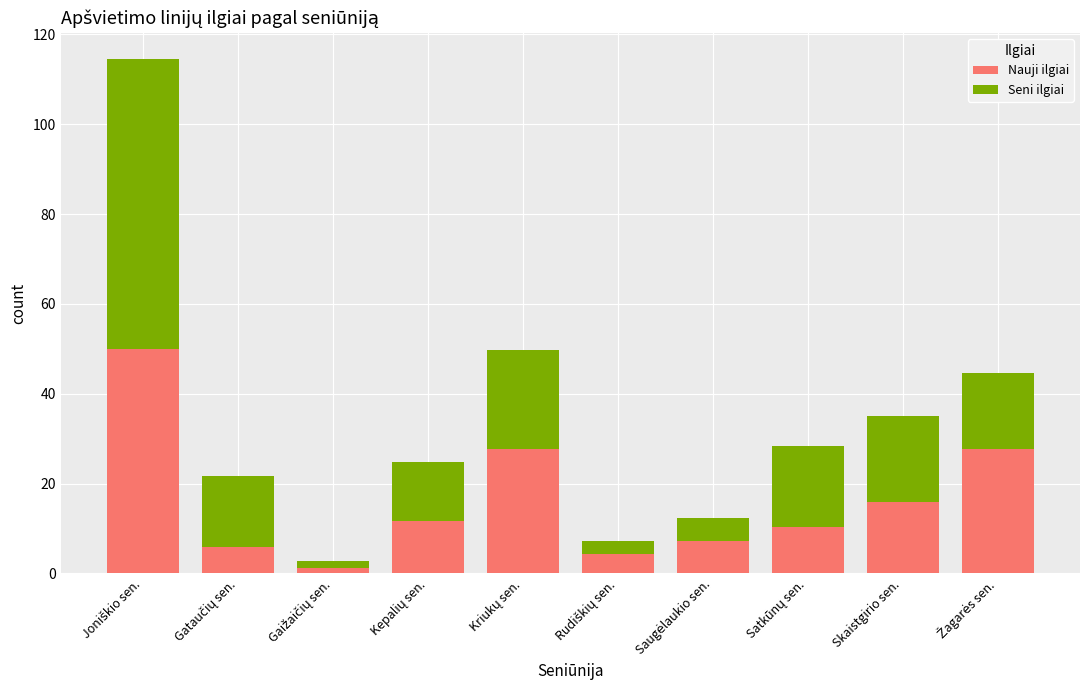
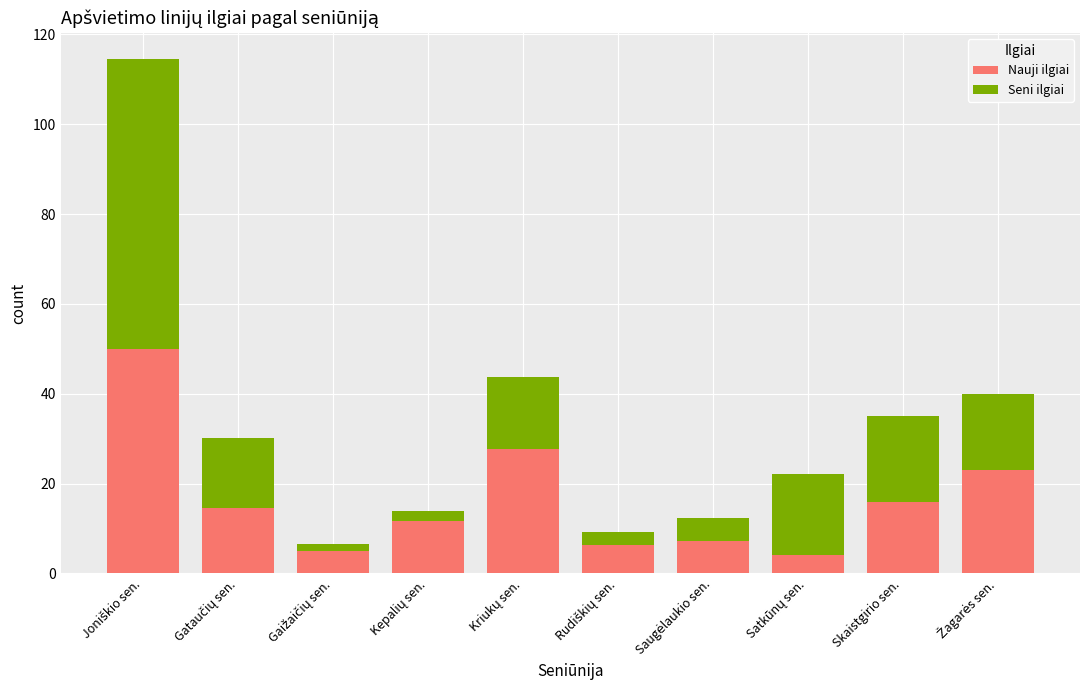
Nauji ilgiai, Gataučių sen.: 6 -> 15
Nauji ilgiai, Gaižaičių sen.: 1 -> 5
Seni ilgiai, Kepalių sen.: 13 -> 2
Seni ilgiai, Kriukų sen.: 22 -> 16
Nauji ilgiai, Rudiškių sen.: 4 -> 6
Nauji ilgiai, Satkūnų sen.: 10 -> 4
Nauji ilgiai, Žagarės sen.: 28 -> 23
